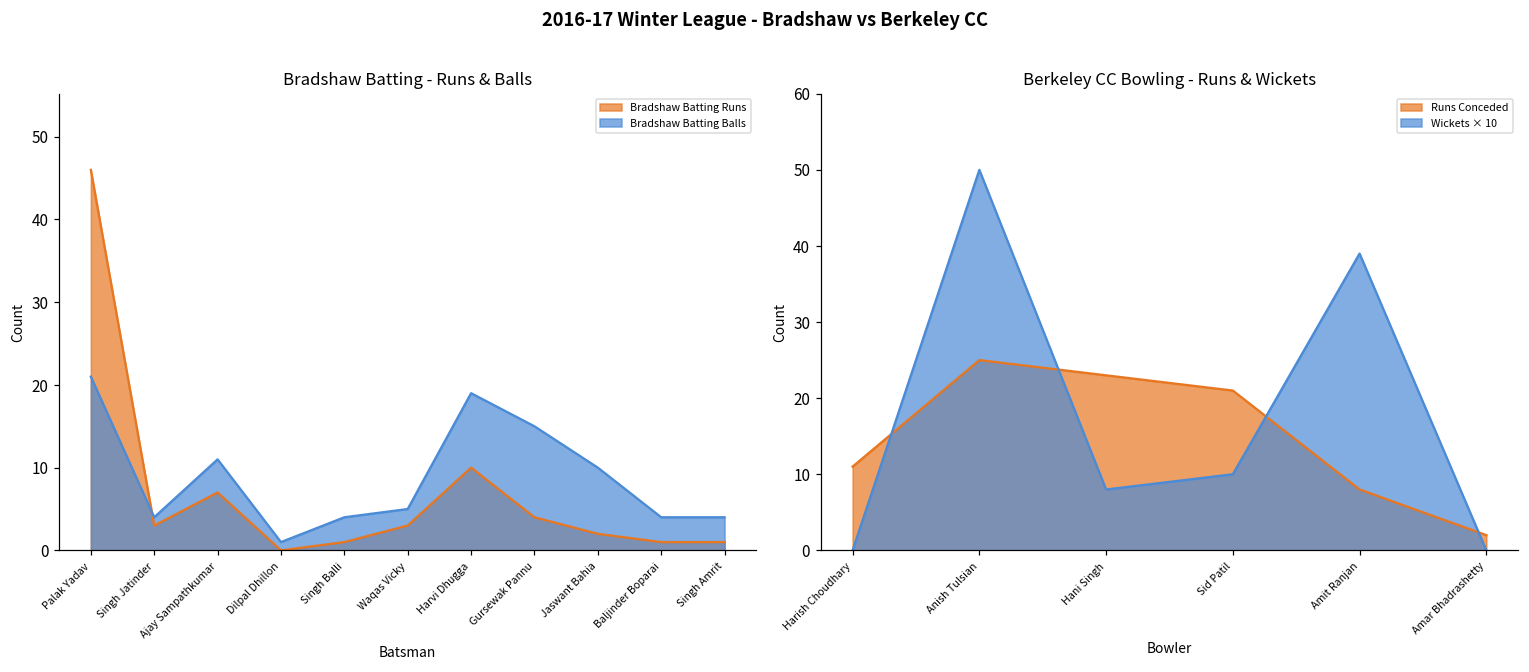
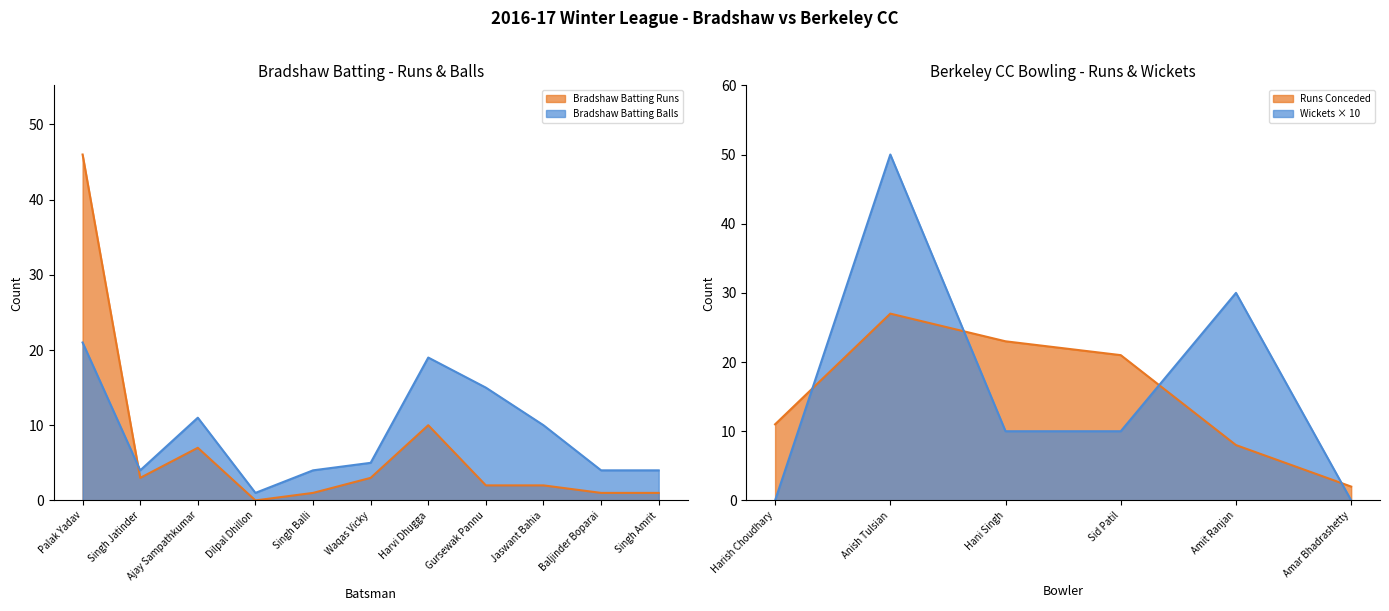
Bradshaw Batting - Runs & Balls, Bradshaw Batting Runs, Gursewak Pannu: 4 -> 2
Berkeley CC Bowling - Runs & Wickets, Runs Conceded, Anish Tulsian: 25 -> 27
Berkeley CC Bowling - Runs & Wickets, Wickets × 10, Hani Singh: 8 -> 10
Berkeley CC Bowling - Runs & Wickets, Wickets × 10, Amit Ranjan: 39 -> 30
